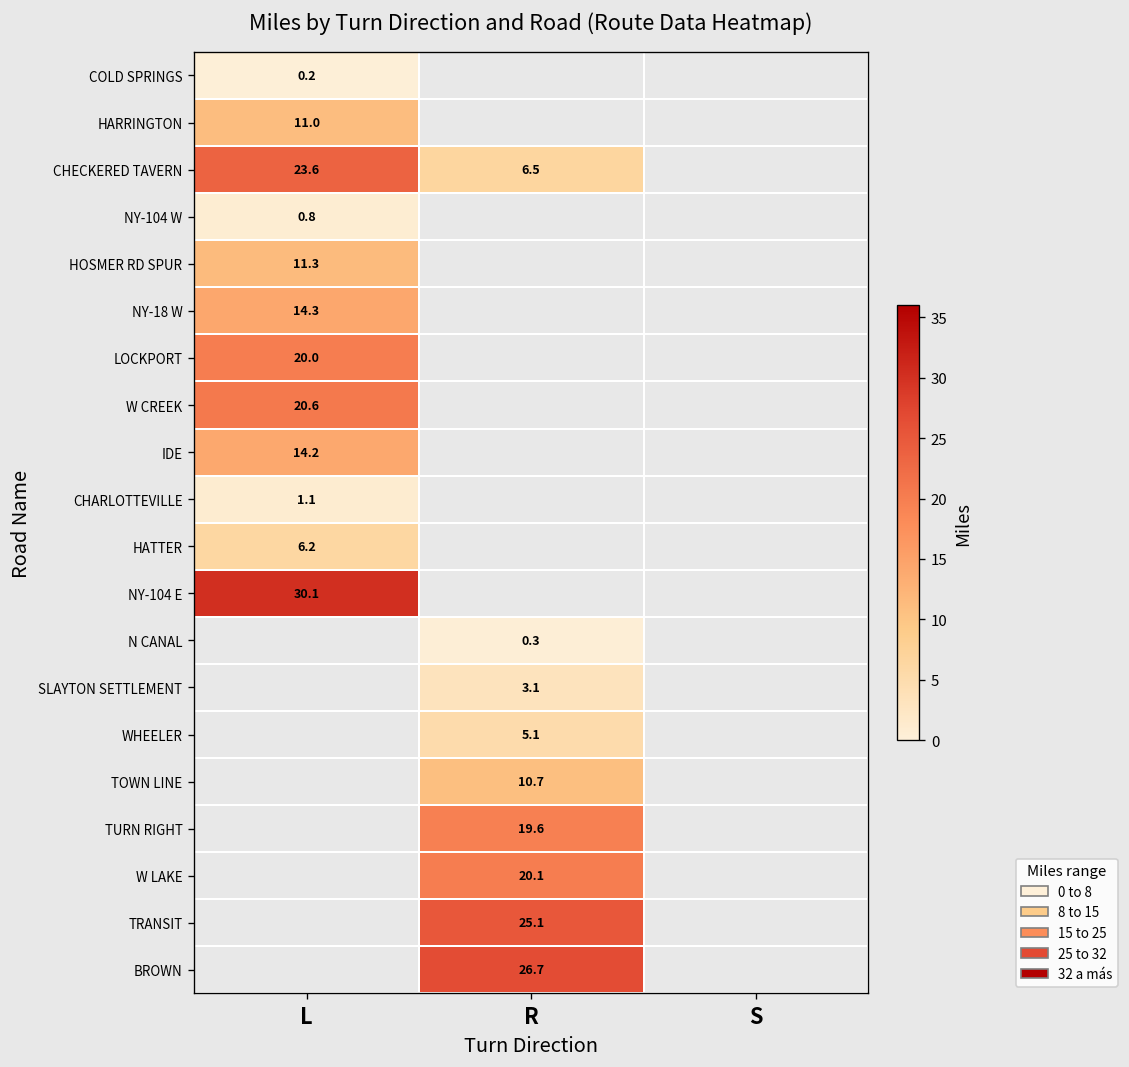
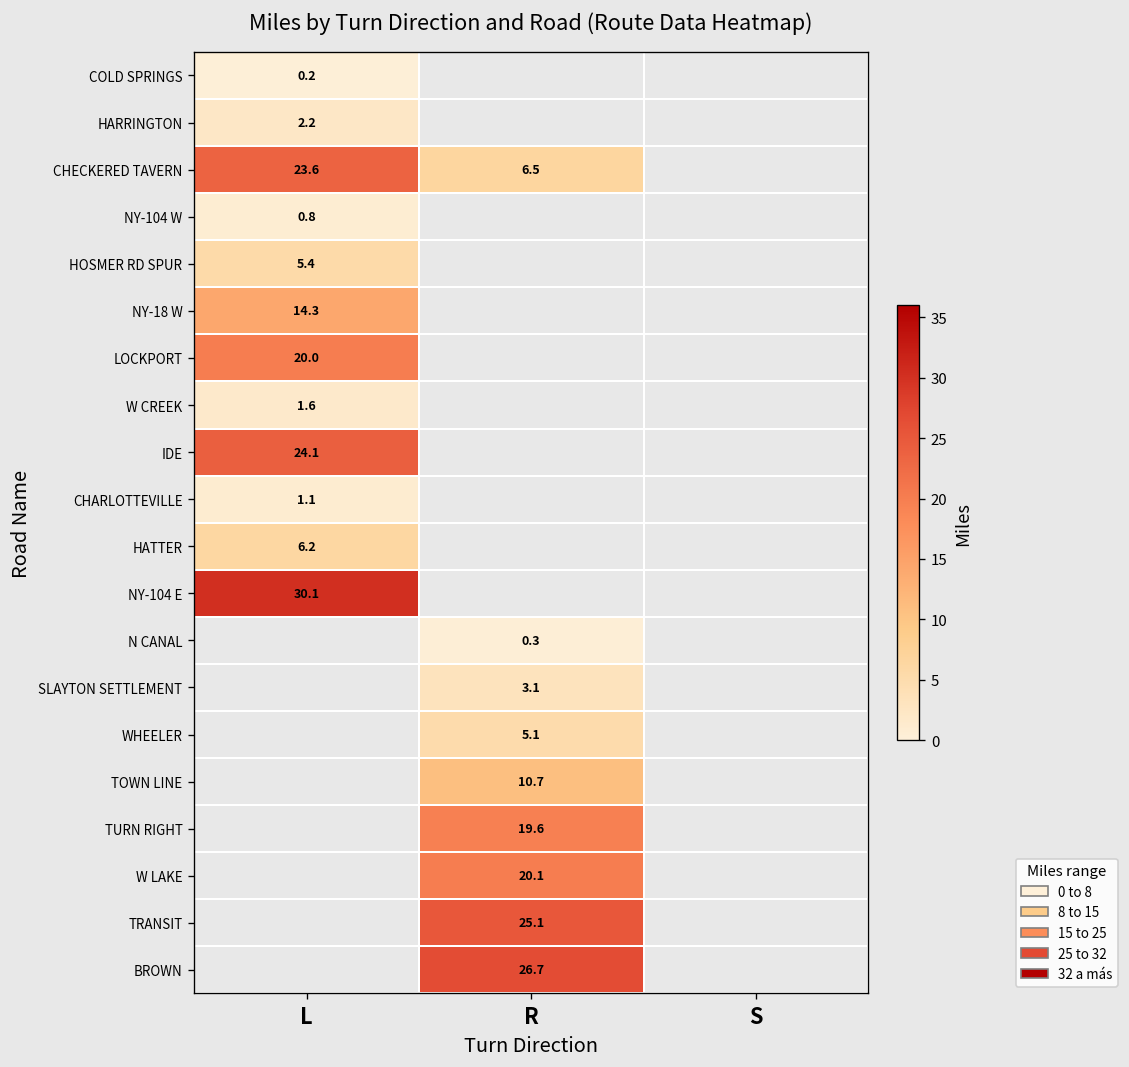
HARRINGTON, L: 11.0 -> 2.2
HOSMER RD SPUR, L: 11.3 -> 5.4
W CREEK, L: 20.6 -> 1.6
IDE, L: 14.2 -> 24.1
